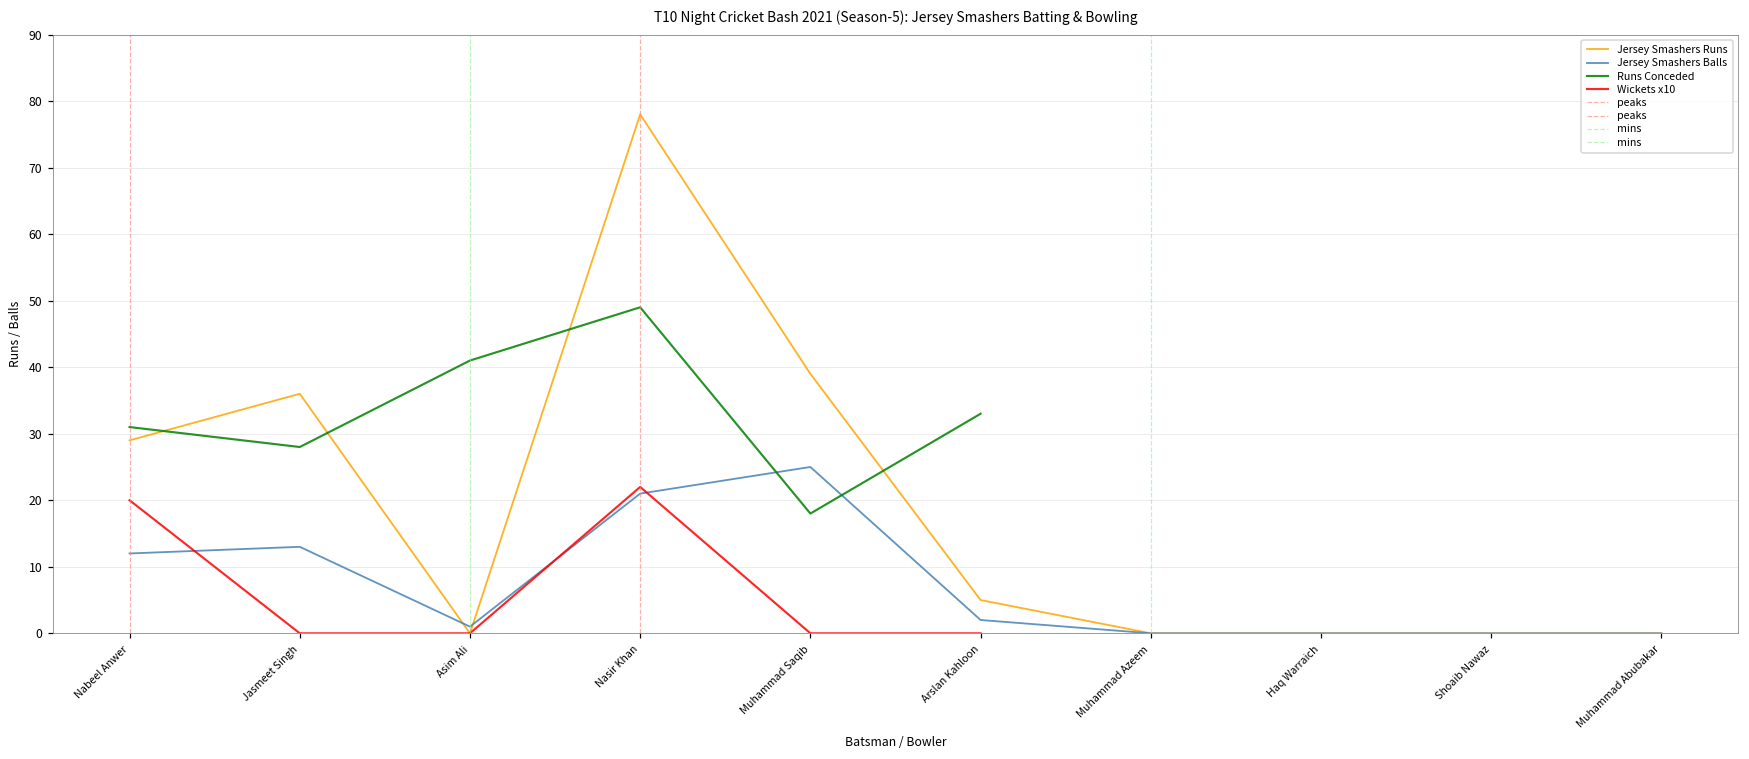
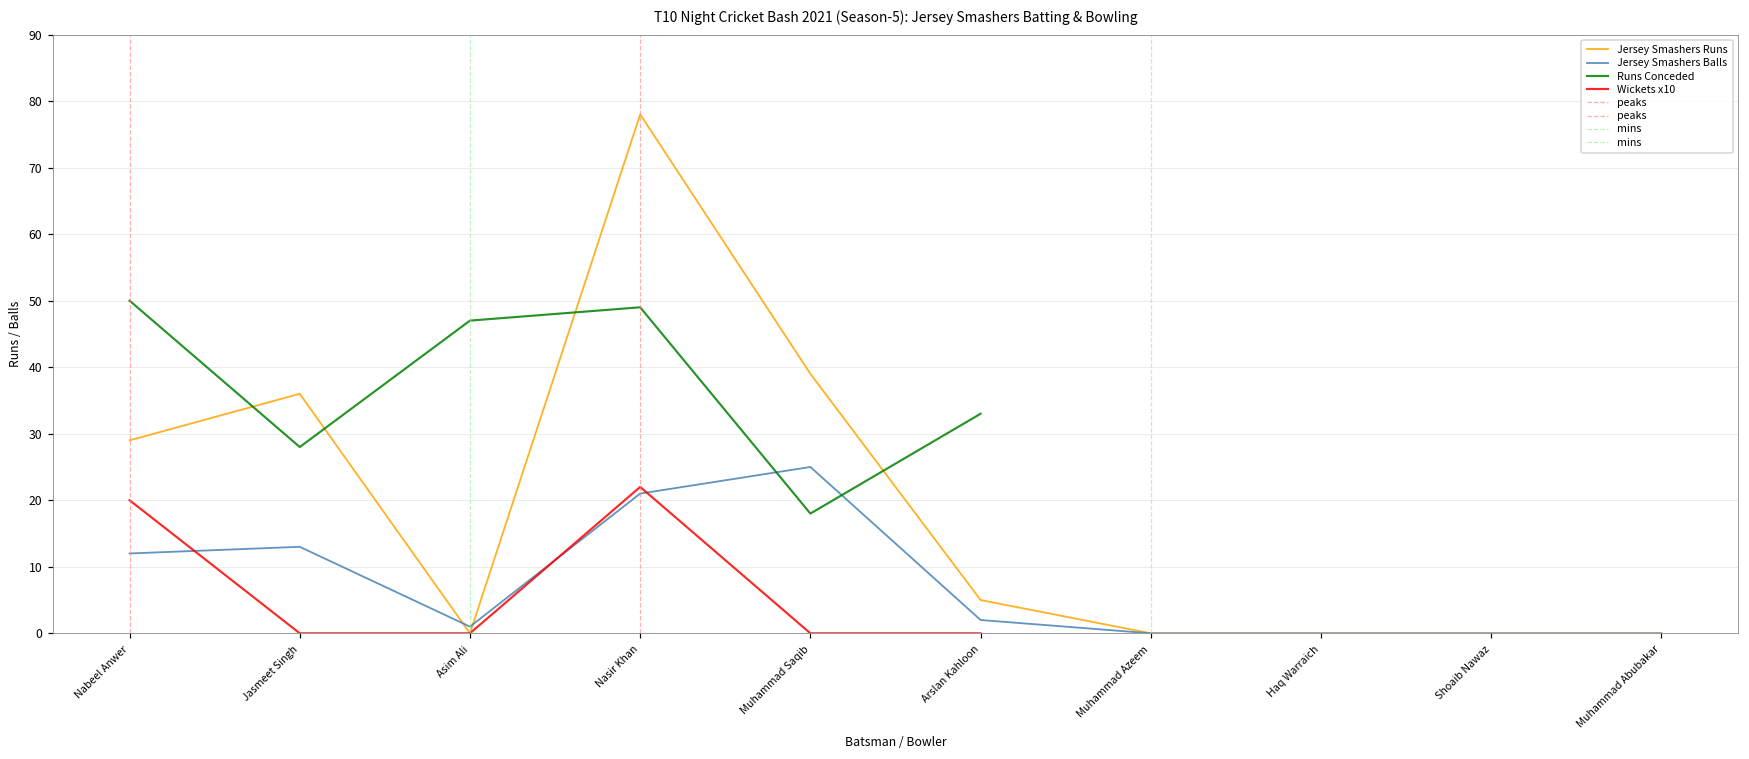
Runs Conceded, Nabeel Anwer: 31 -> 50
Runs Conceded, Asim Ali: 41 -> 47
